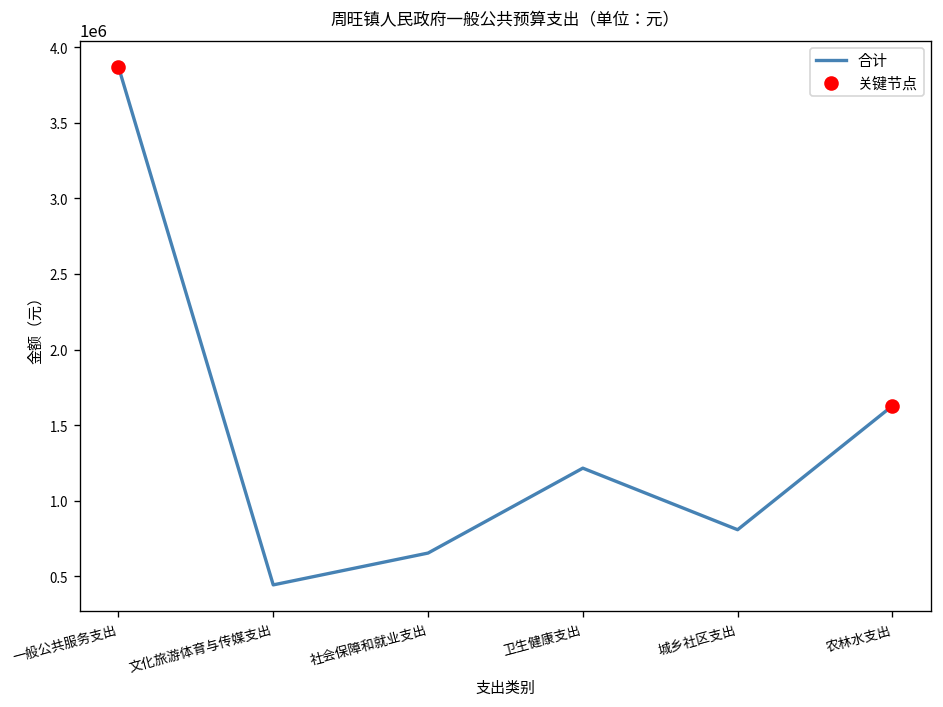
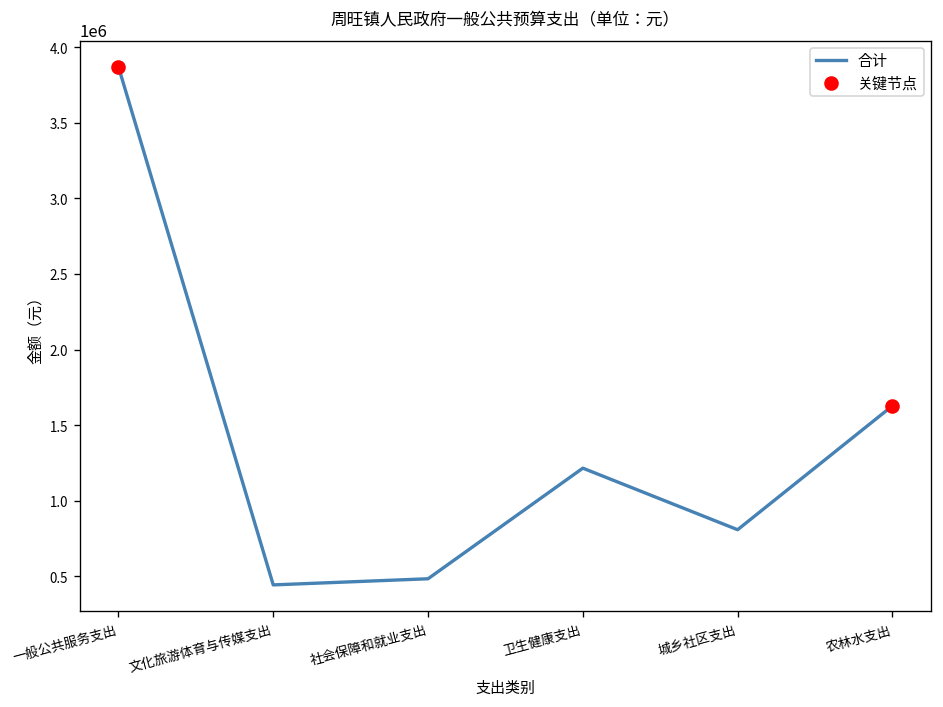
合计, 社会保障和就业支出: 650000 -> 480000
